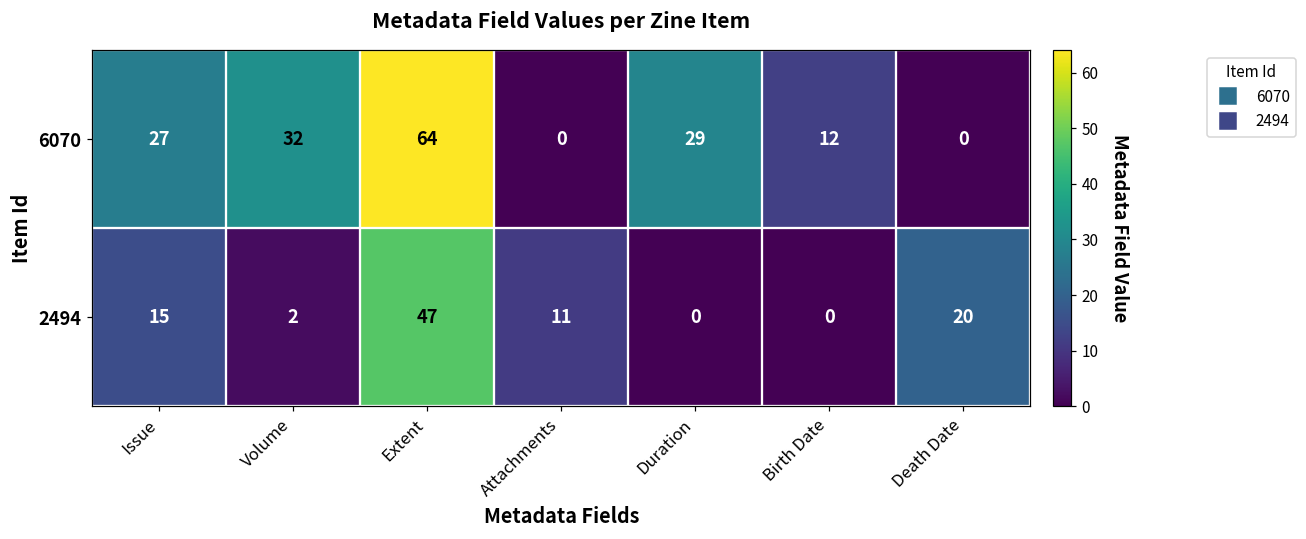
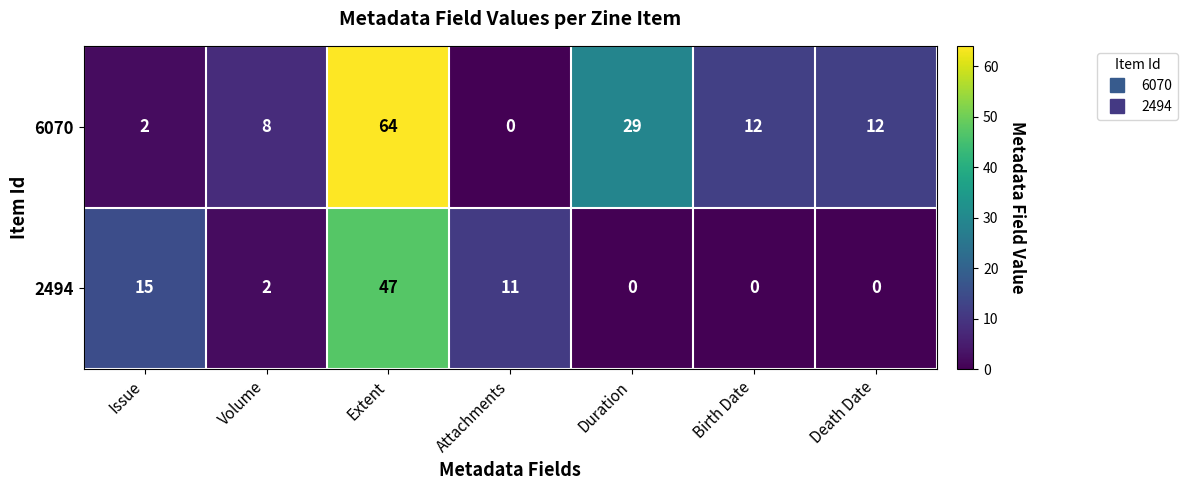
6070, Issue: 27 -> 2
6070, Volume: 32 -> 8
6070, Death Date: 0 -> 12
2494, Death Date: 20 -> 0
